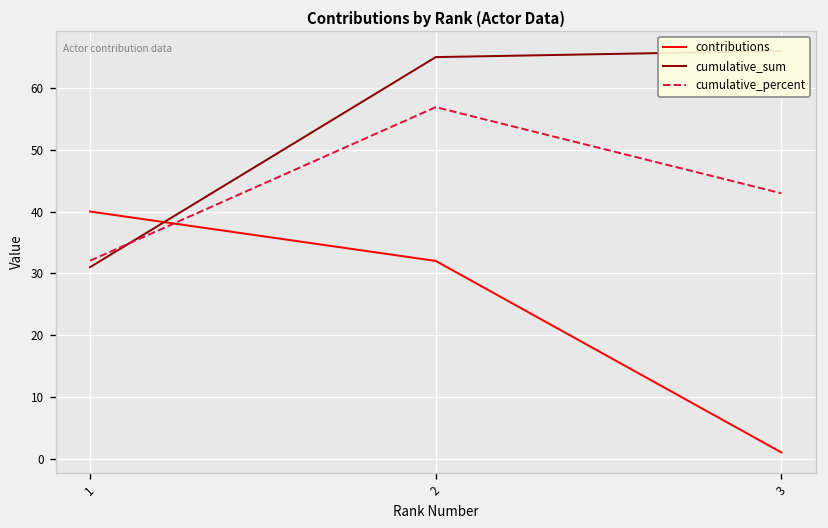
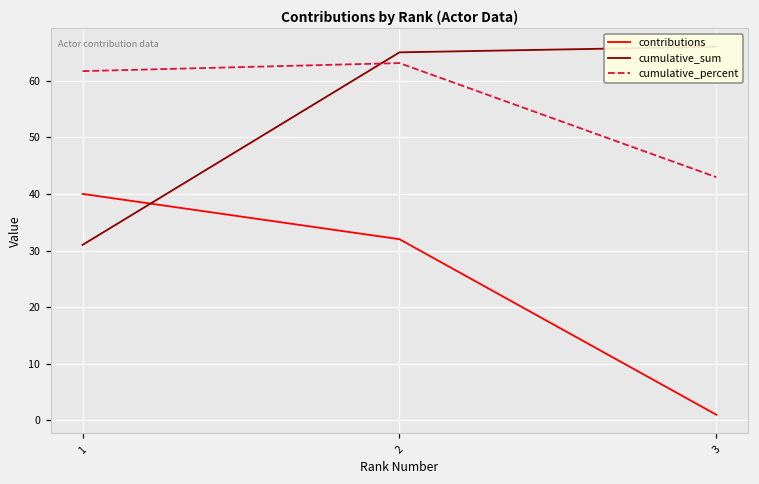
cumulative_percent, 1: 32 -> 62
cumulative_percent, 2: 57 -> 63
